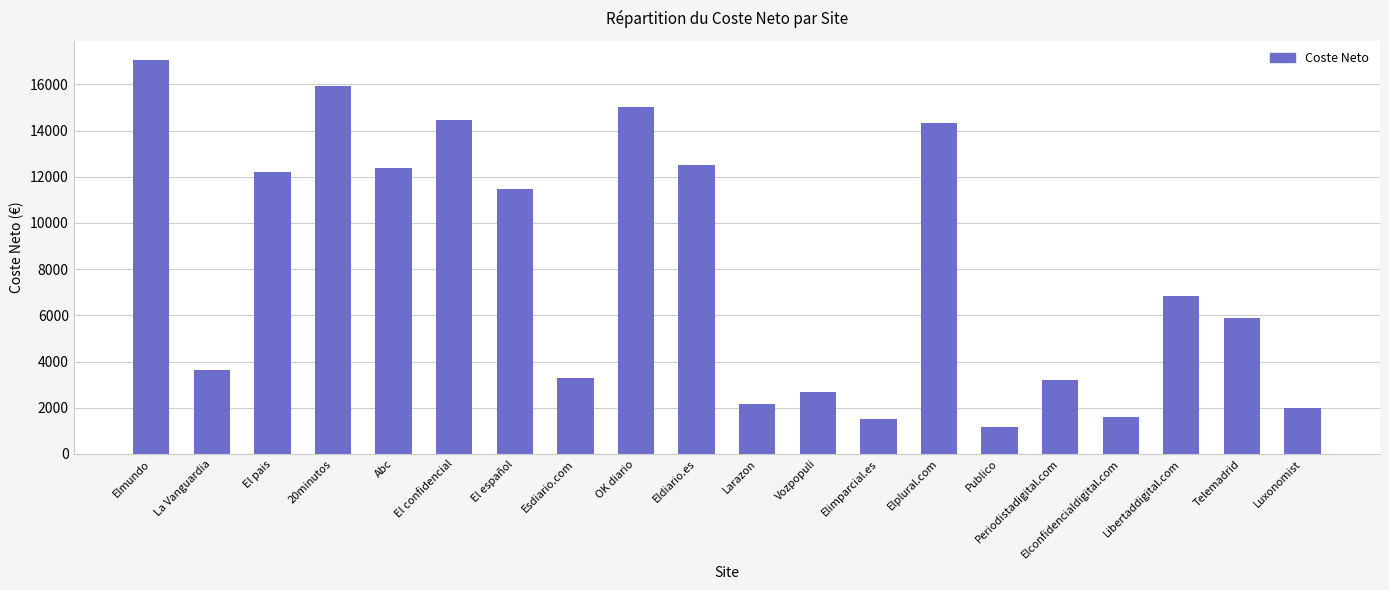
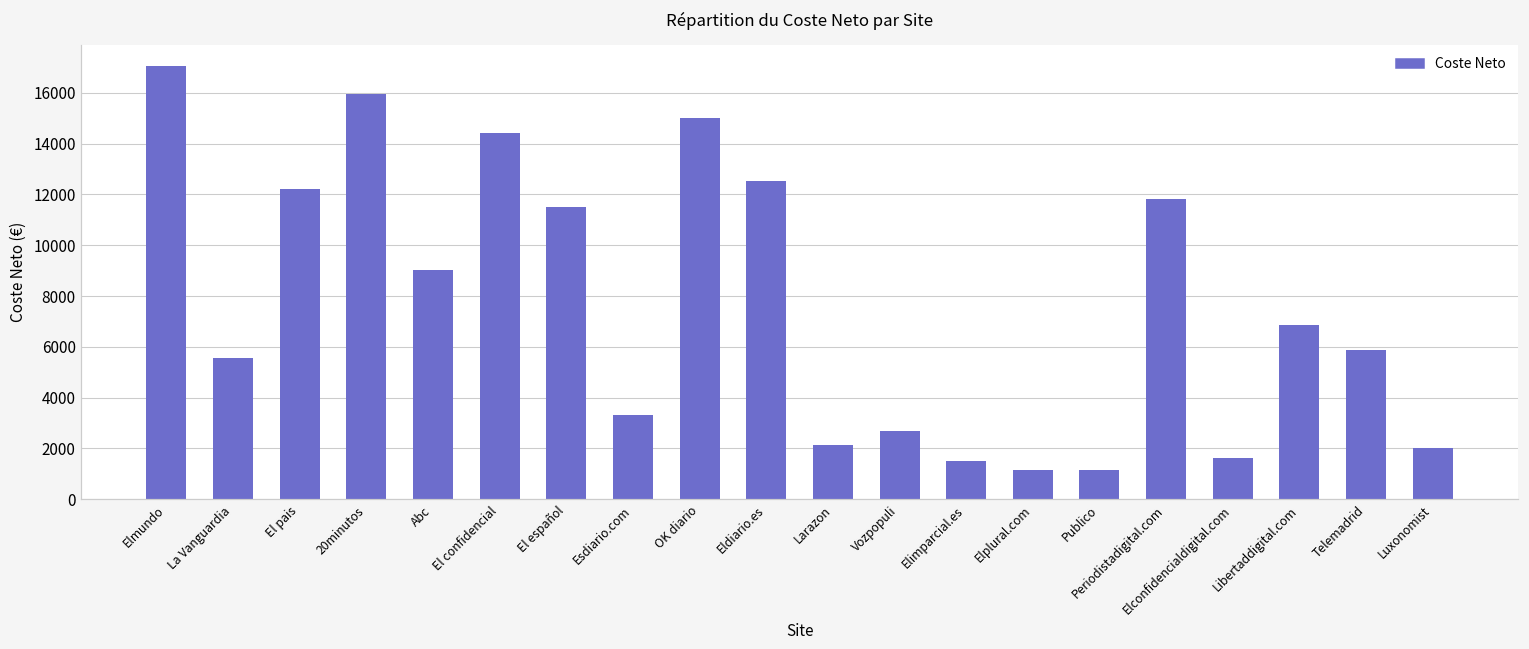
La Vanguardia: 3600 -> 5600
Abc: 12400 -> 9000
Elplural.com: 14300 -> 1200
Periodistadigital.com: 3200 -> 11800
